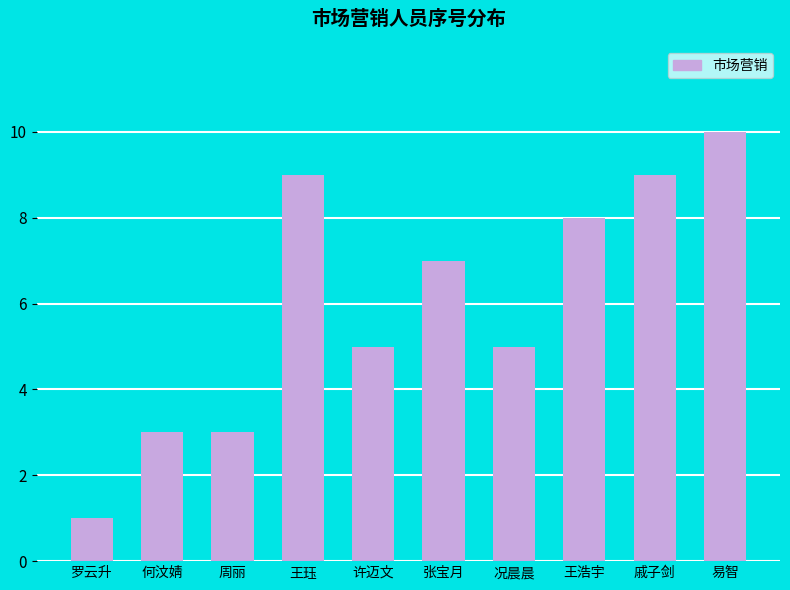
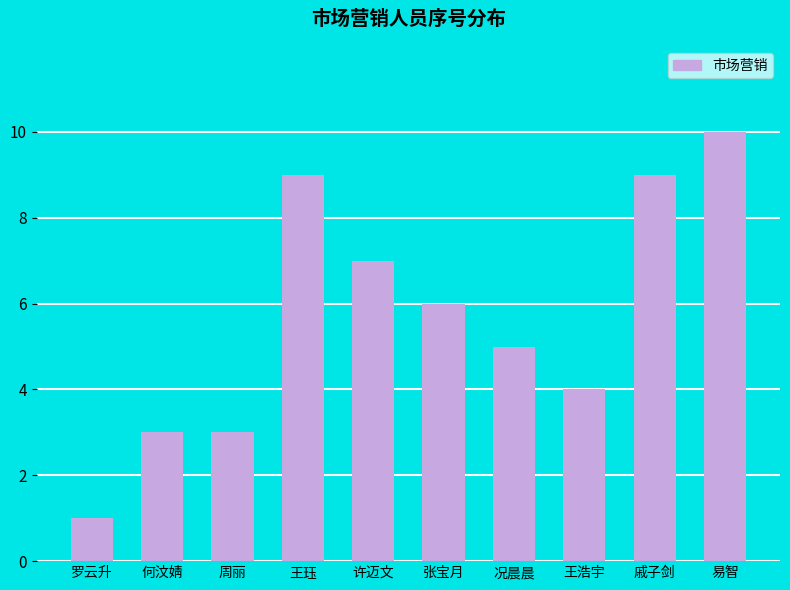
许迈文: 5 -> 7
张宝月: 7 -> 6
王浩宇: 8 -> 4
